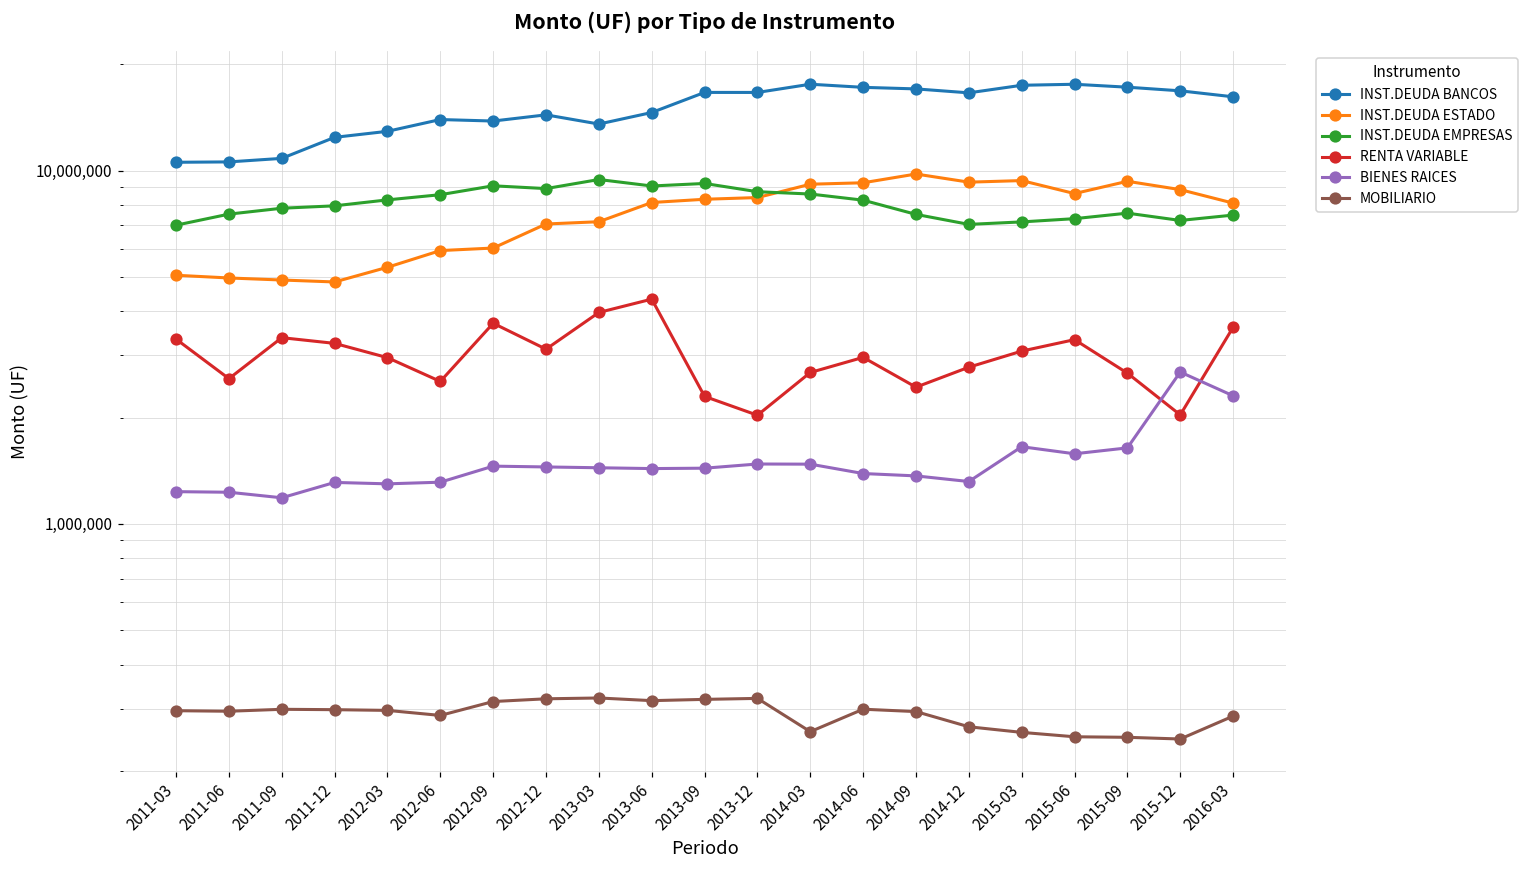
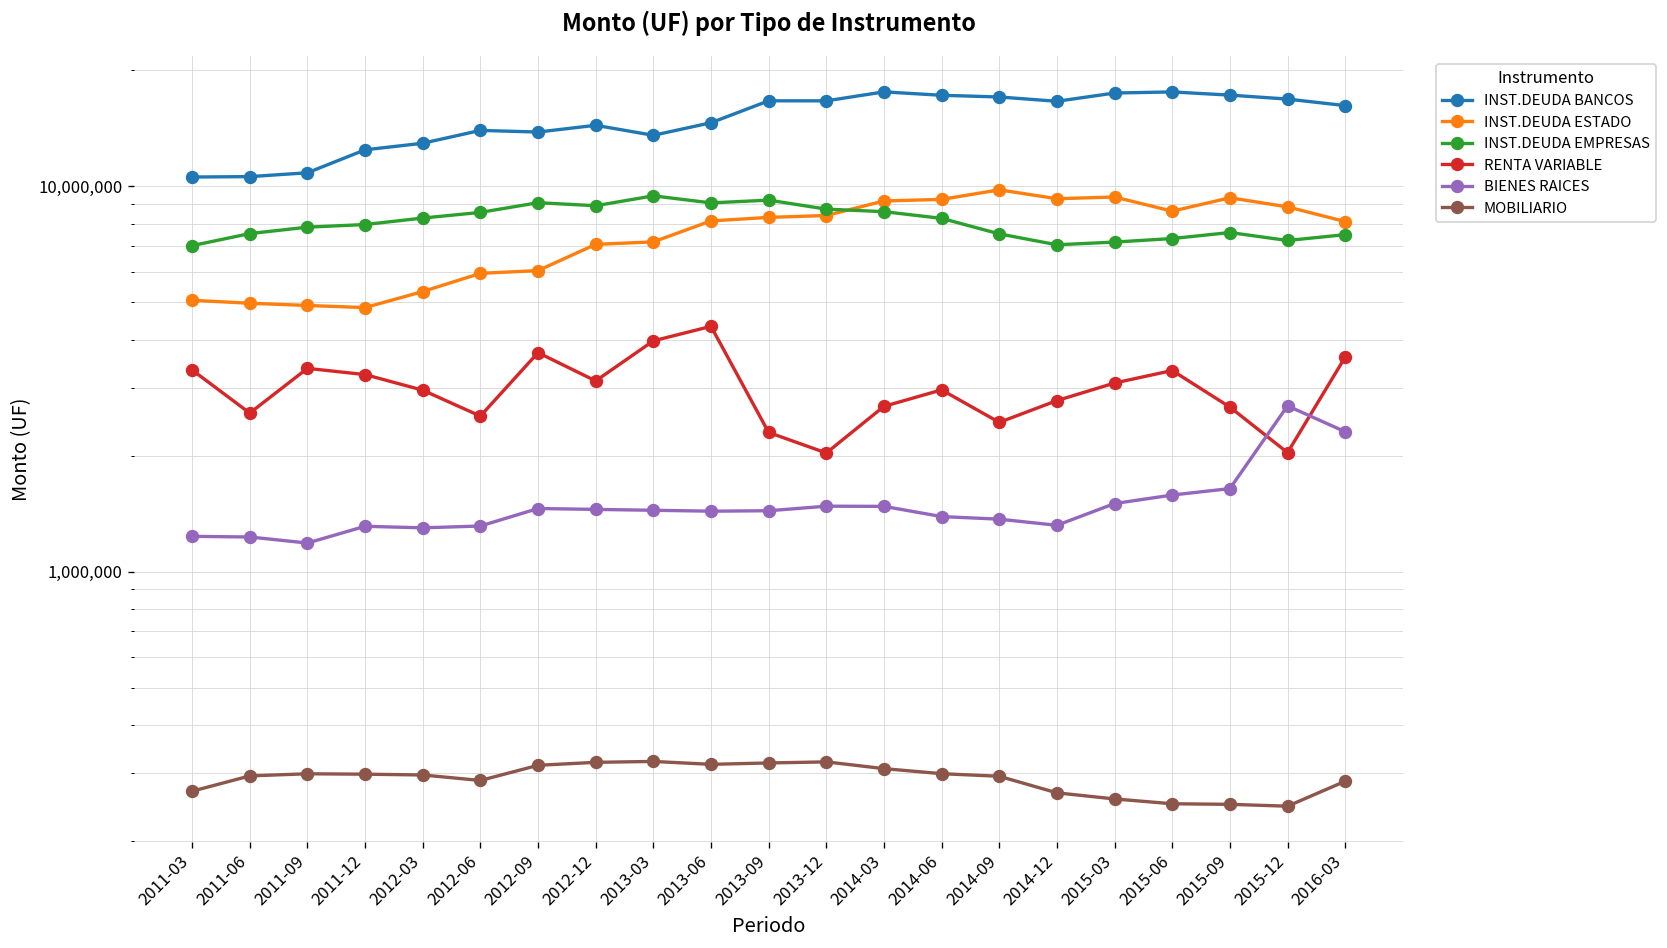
MOBILIARIO, 2011-03: 300,000 -> 270,000
MOBILIARIO, 2014-03: 260,000 -> 310,000
BIENES RAICES, 2015-03: 1,700,000 -> 1,500,000
